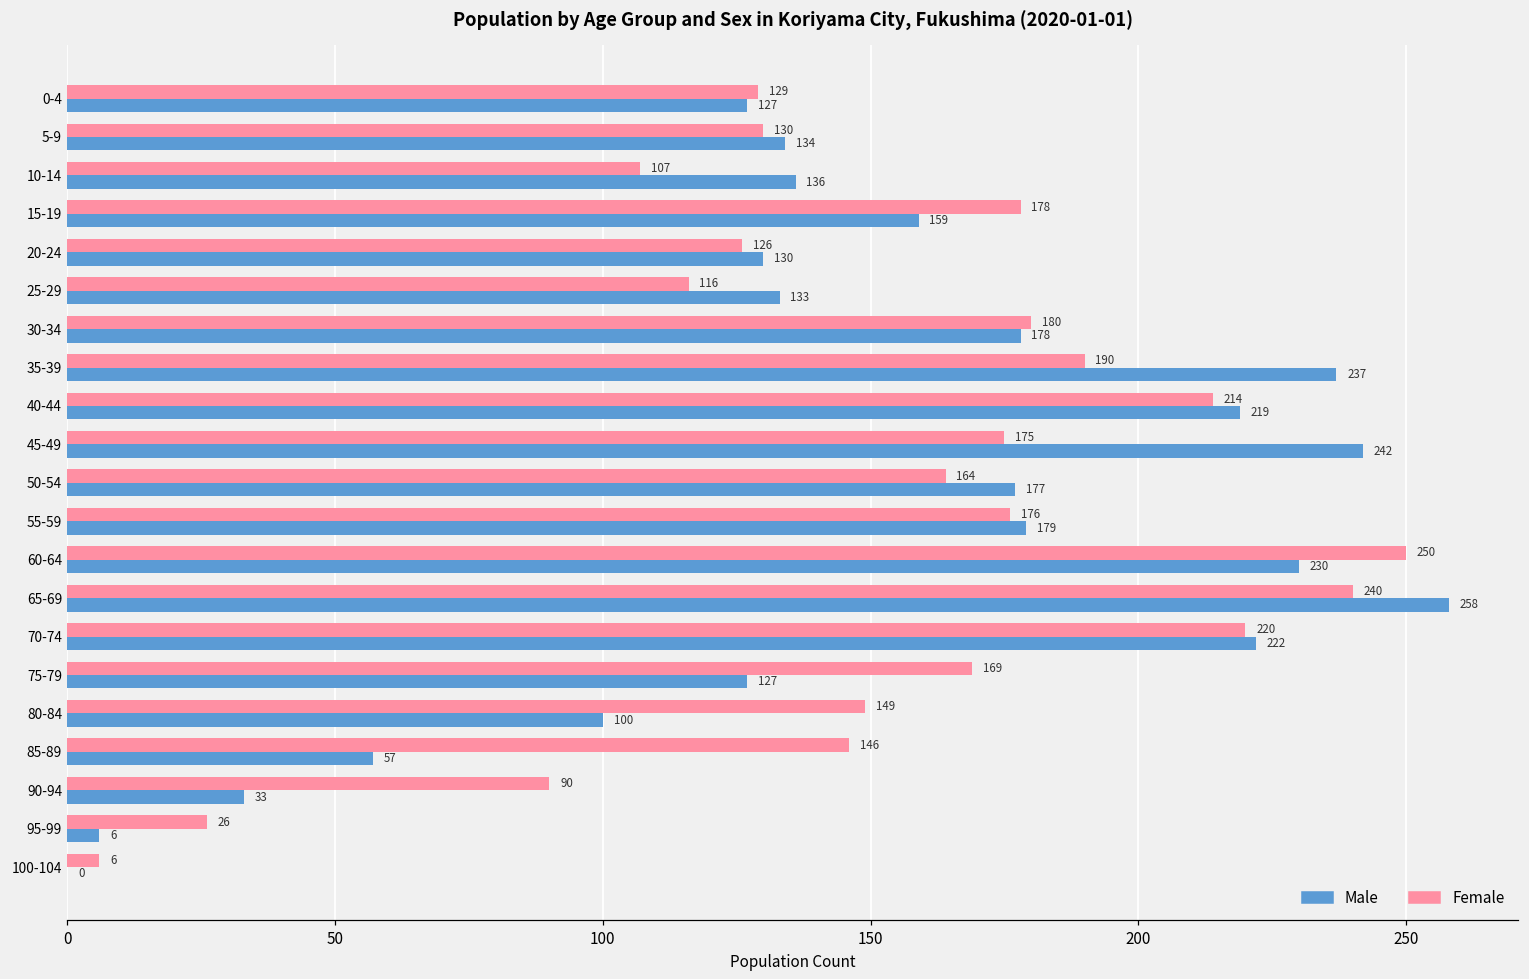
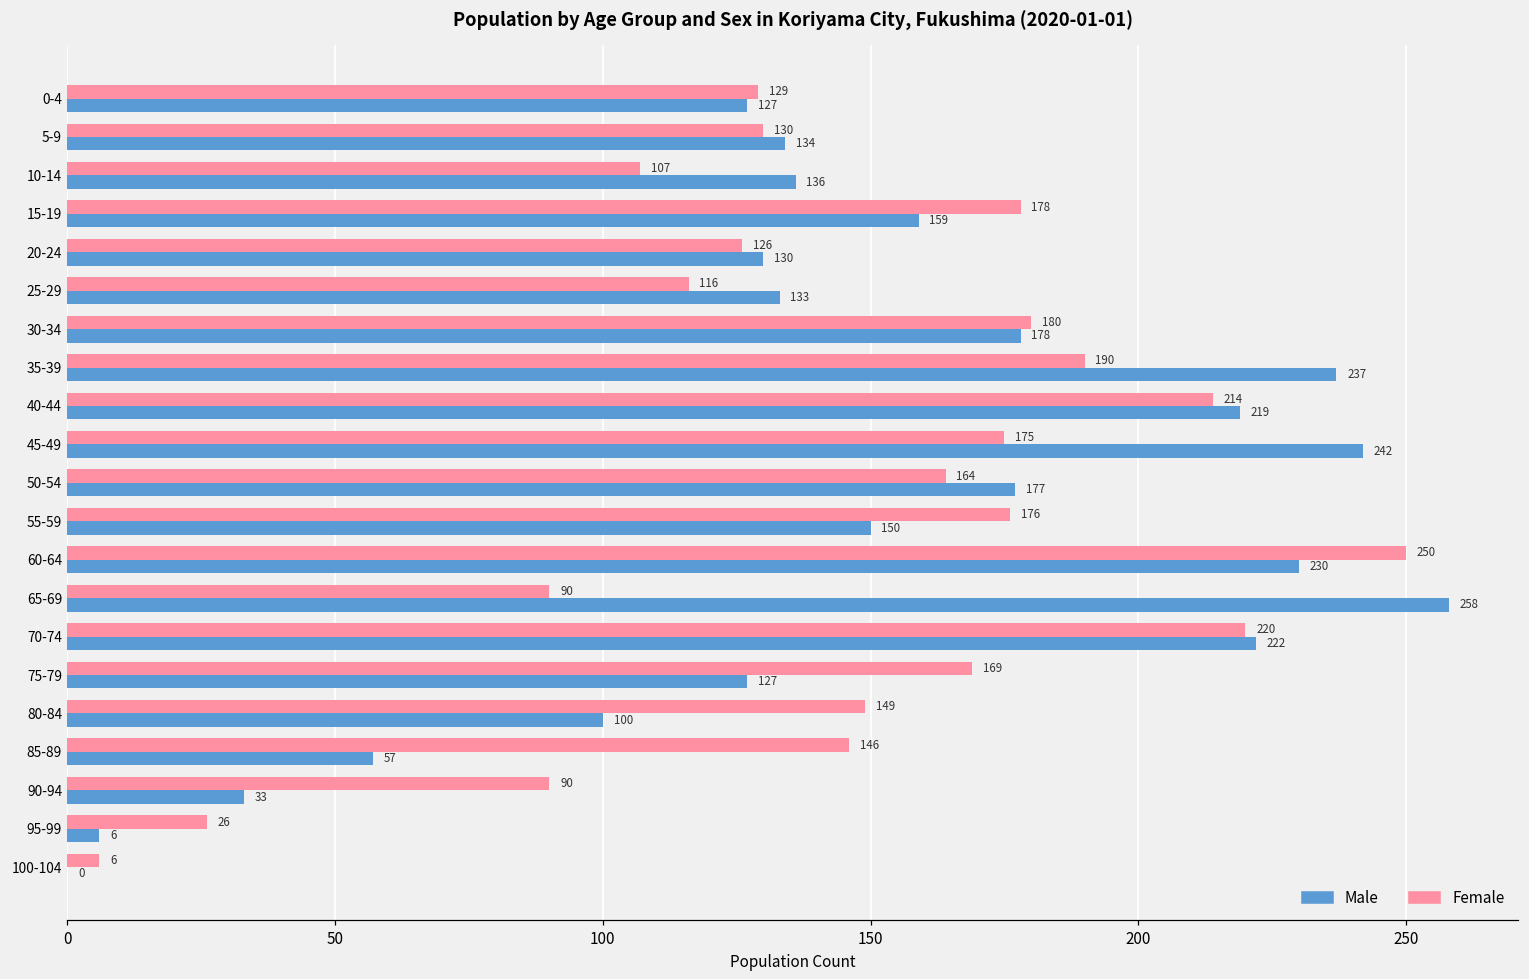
Male, 55-59: 179 -> 150
Female, 65-69: 240 -> 90
